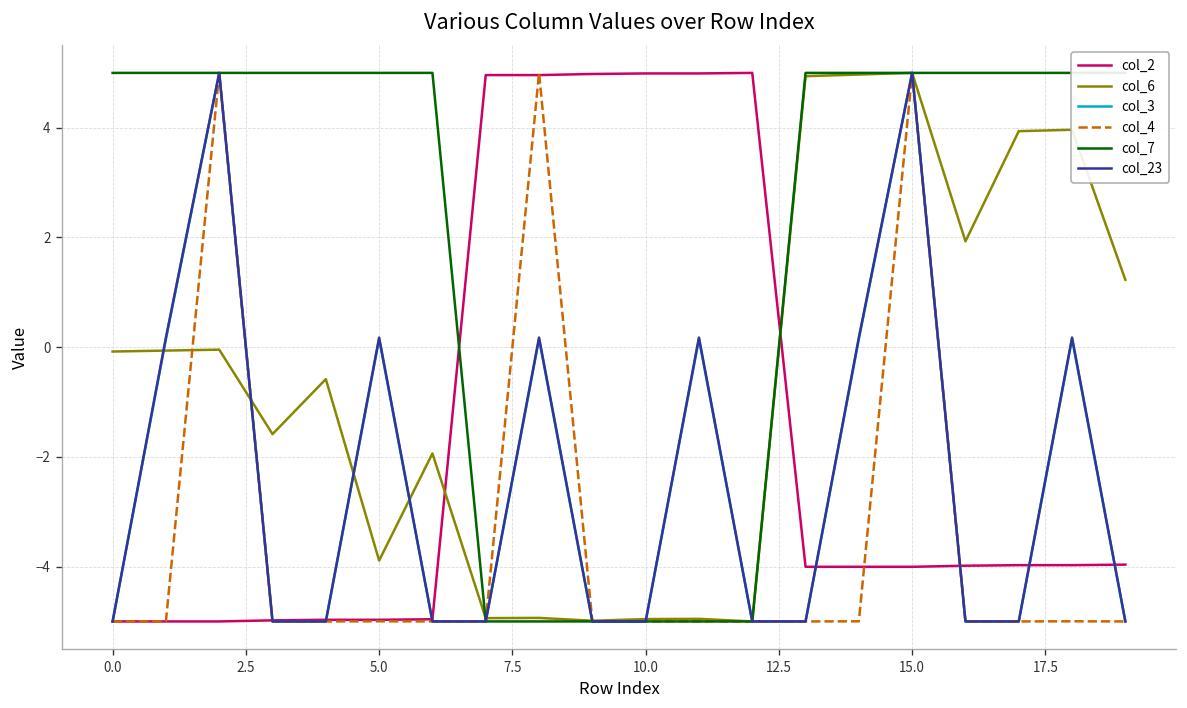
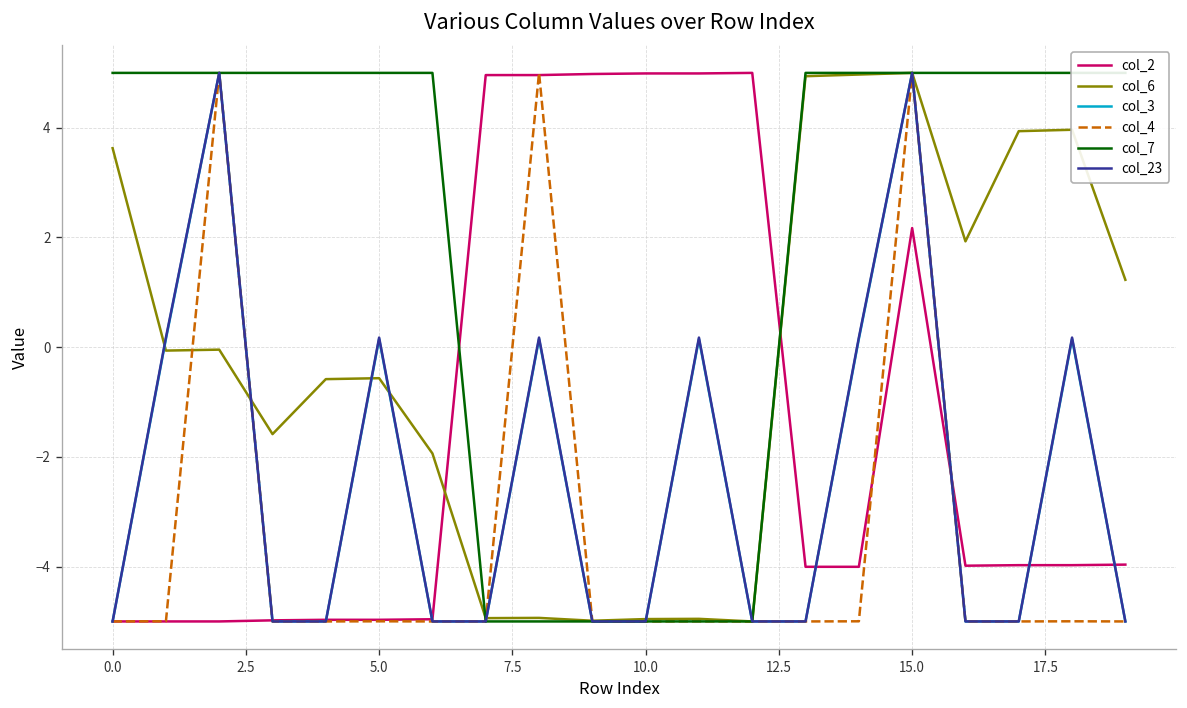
col_6, 0.0: -0.1 -> 3.6
col_6, 5.0: -3.9 -> -0.6
col_2, 15.0: -4.0 -> 2.2
